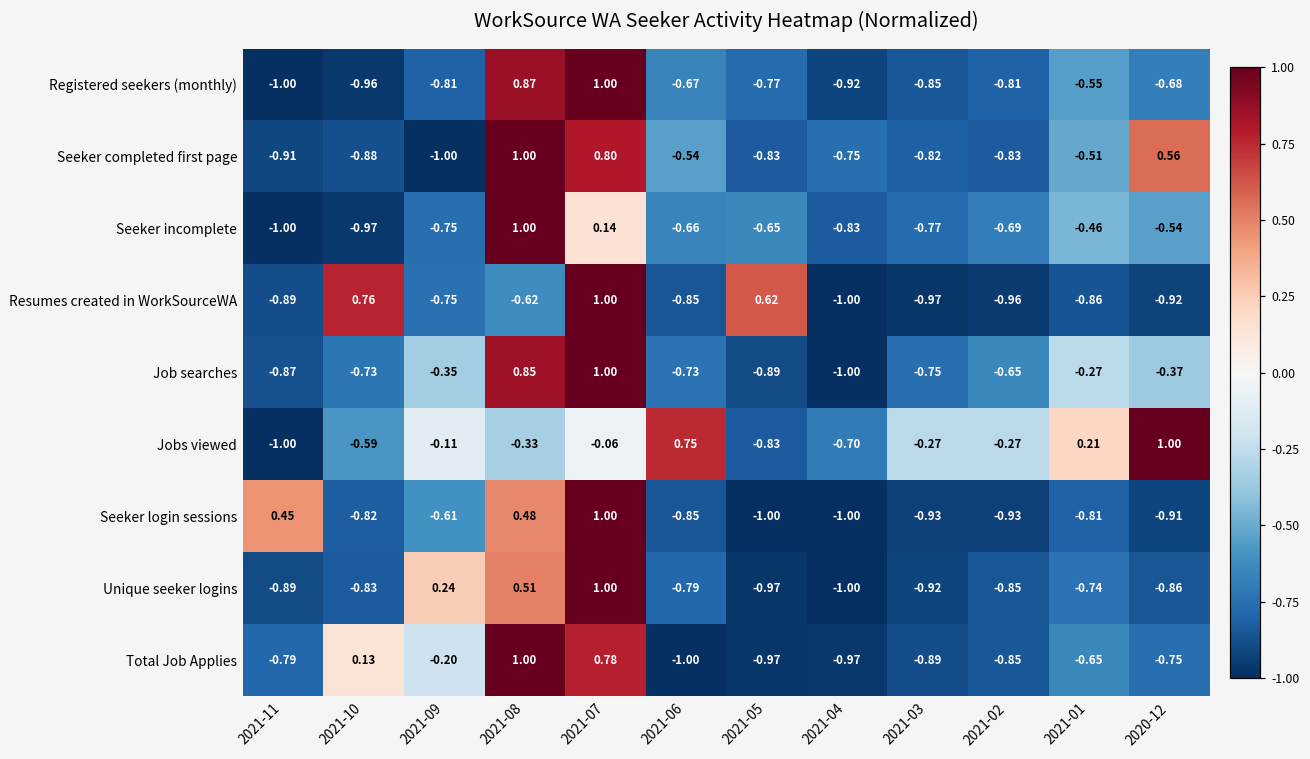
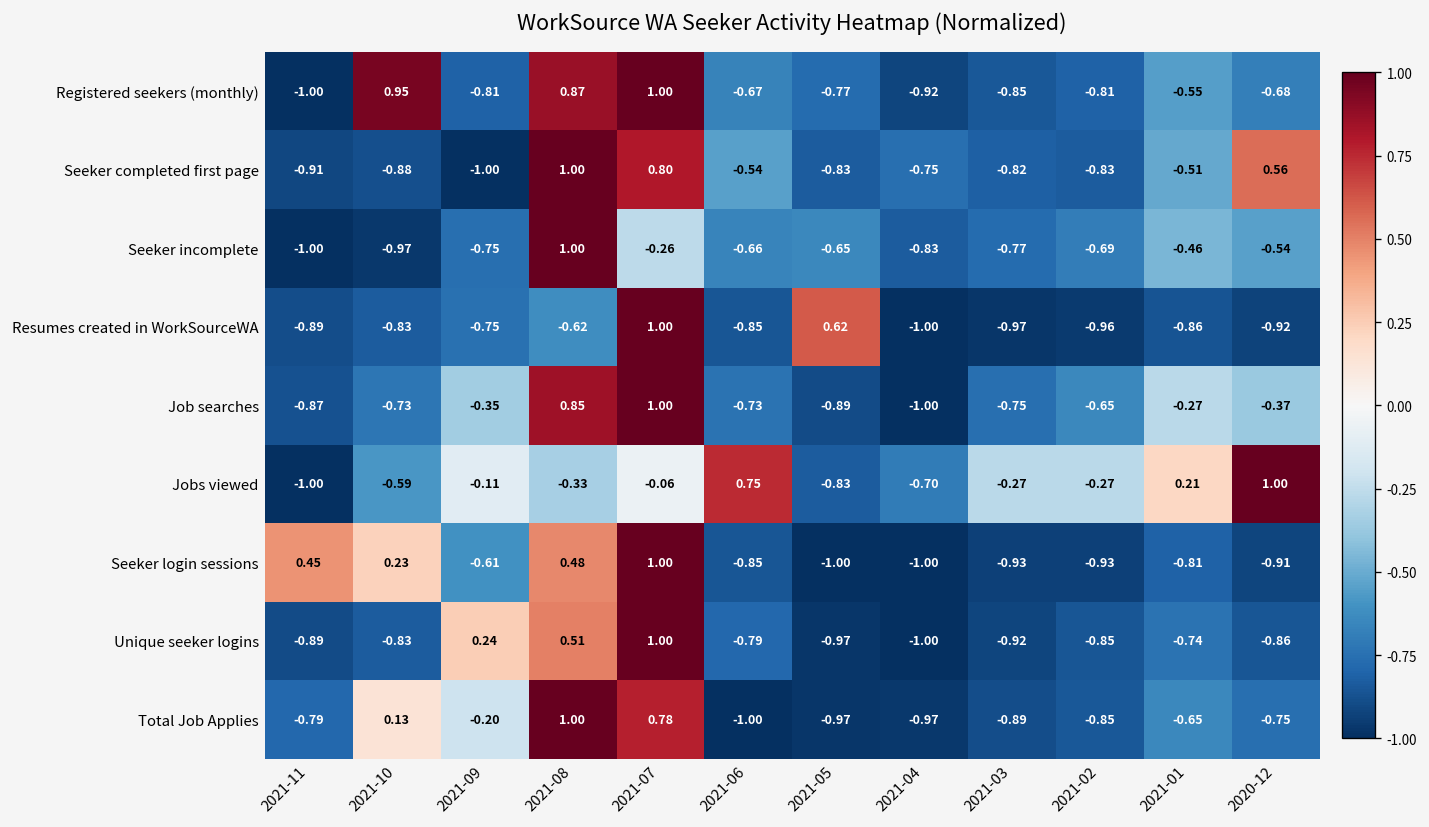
Registered seekers (monthly), 2021-10: -0.96 -> 0.95
Seeker incomplete, 2021-07: 0.14 -> -0.26
Resumes created in WorkSourceWA, 2021-10: 0.76 -> -0.83
Seeker login sessions, 2021-10: -0.82 -> 0.23
